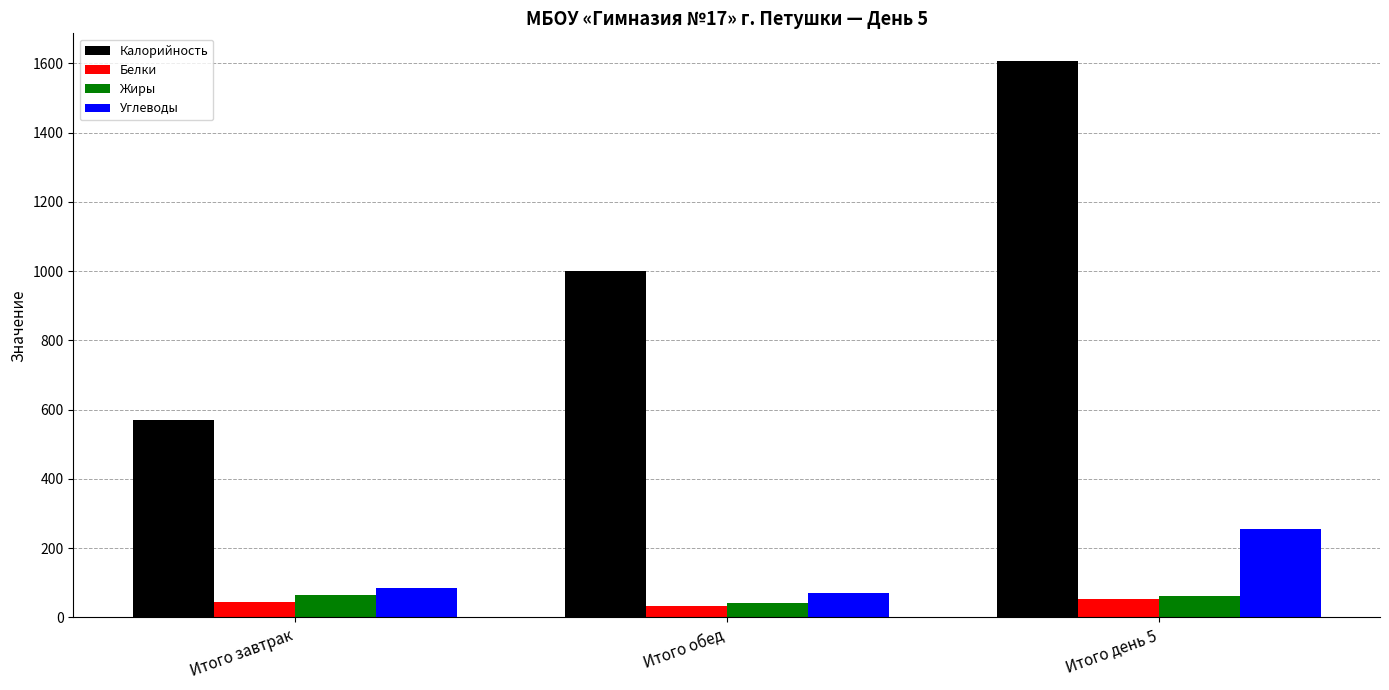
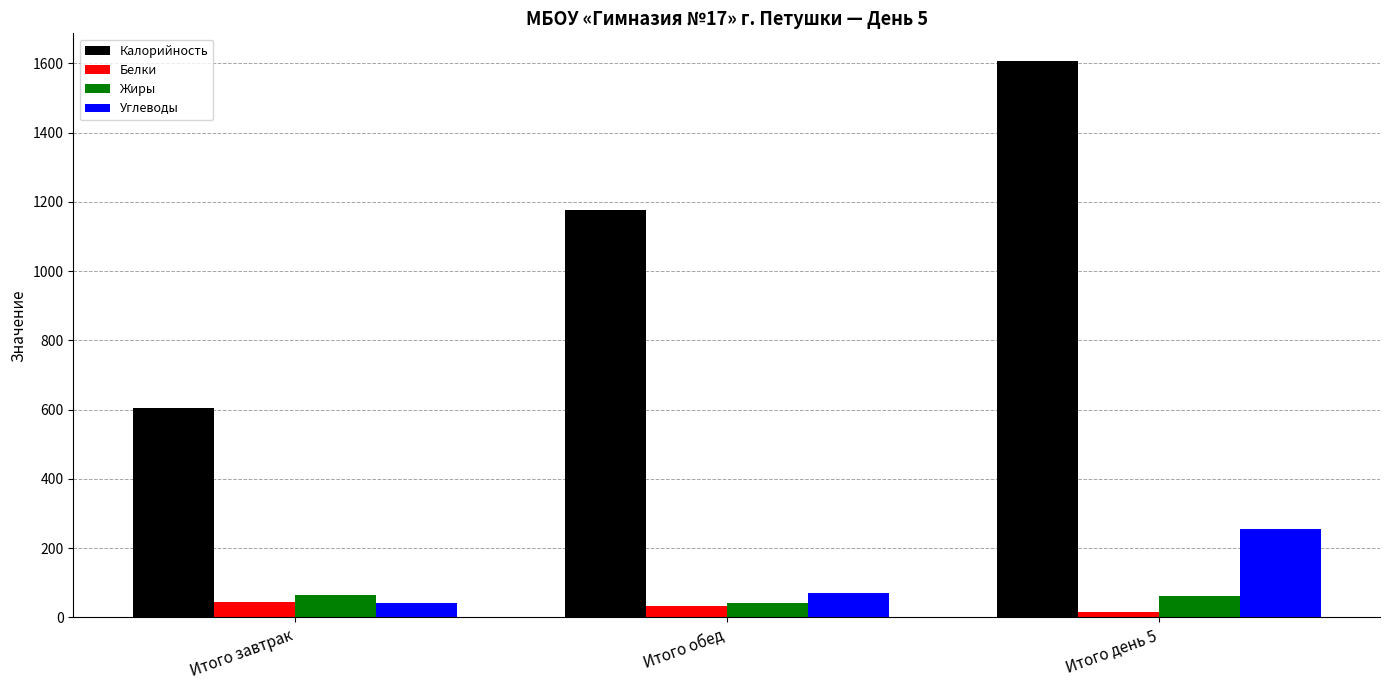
Калорийность, Итого завтрак: 570 -> 610
Углеводы, Итого завтрак: 80 -> 40
Калорийность, Итого обед: 1000 -> 1180
Белки, Итого день 5: 50 -> 20
